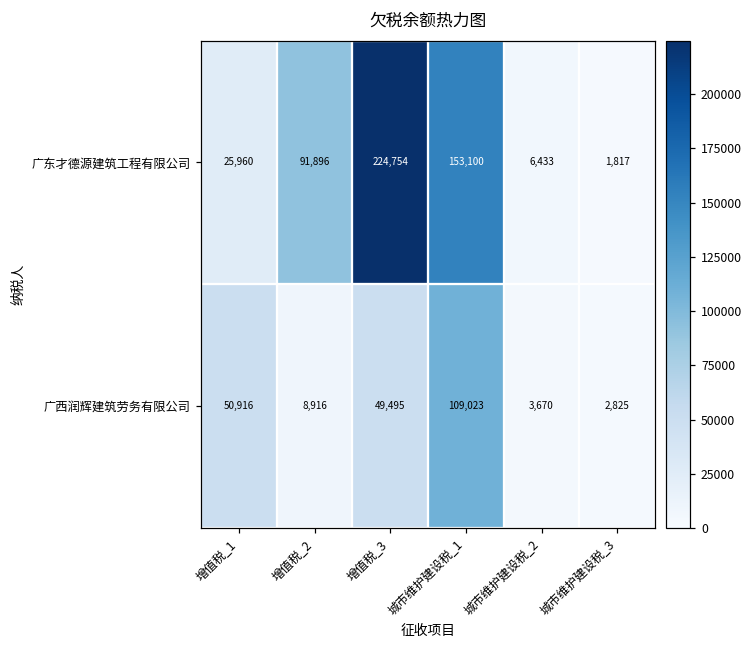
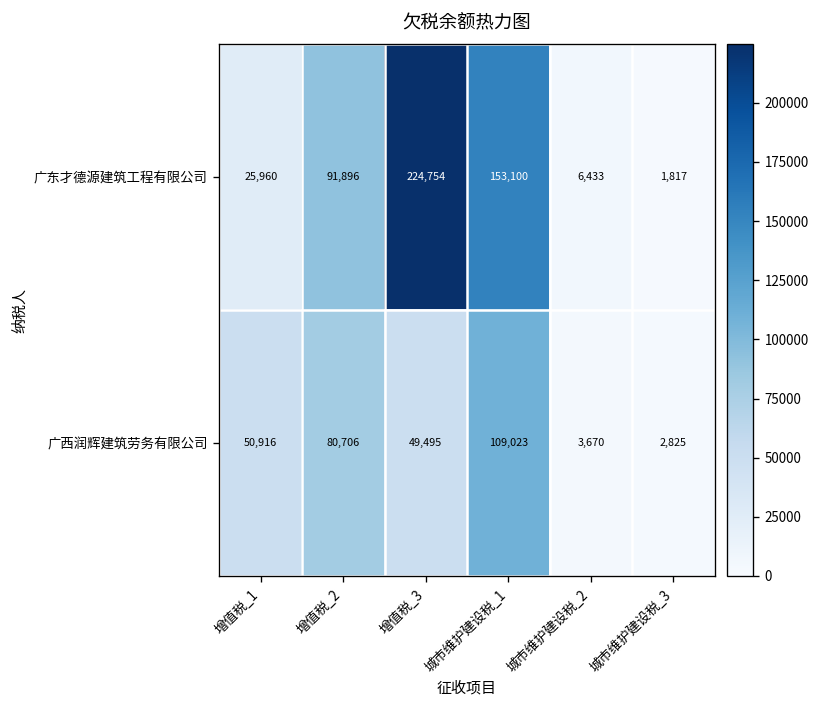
广西润辉建筑劳务有限公司, 增值税_2: 8,916 -> 80,706
